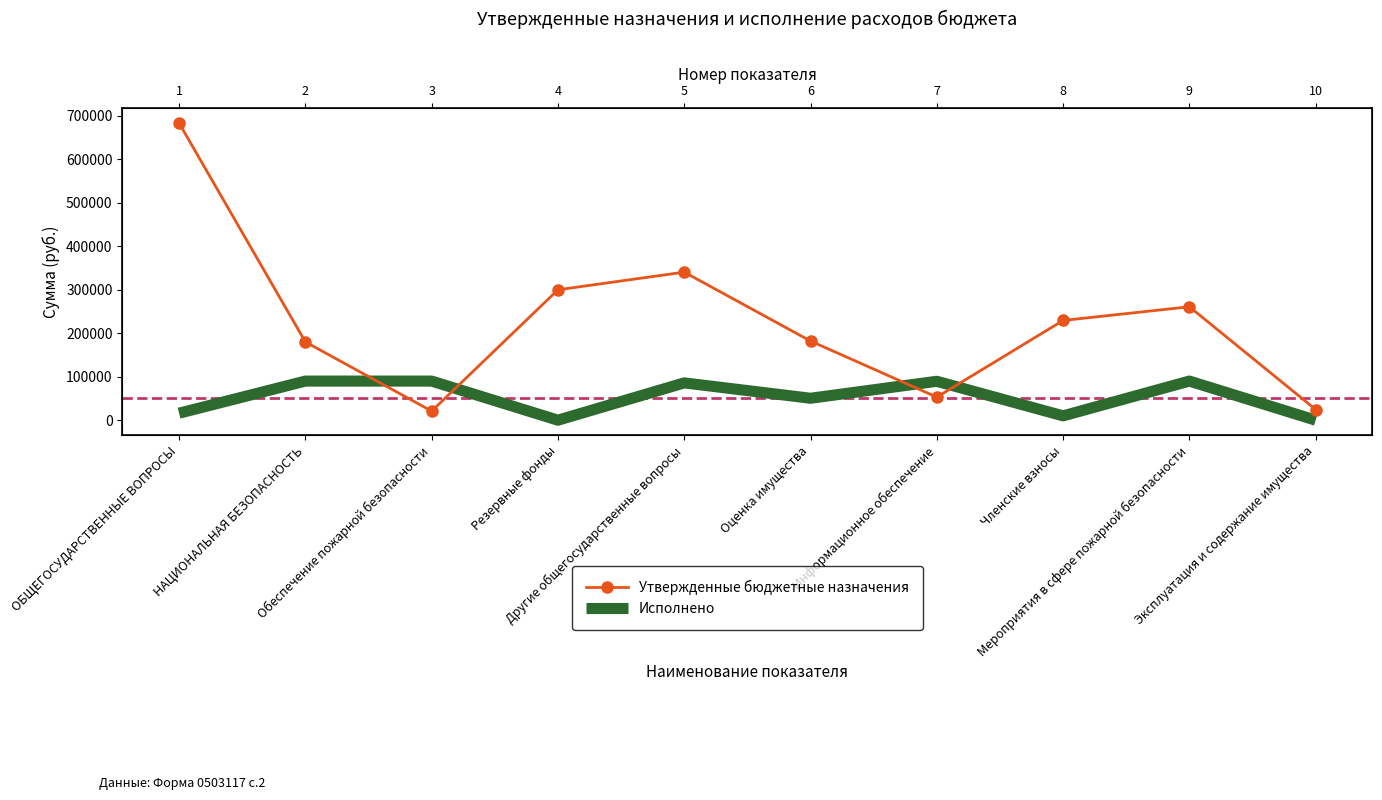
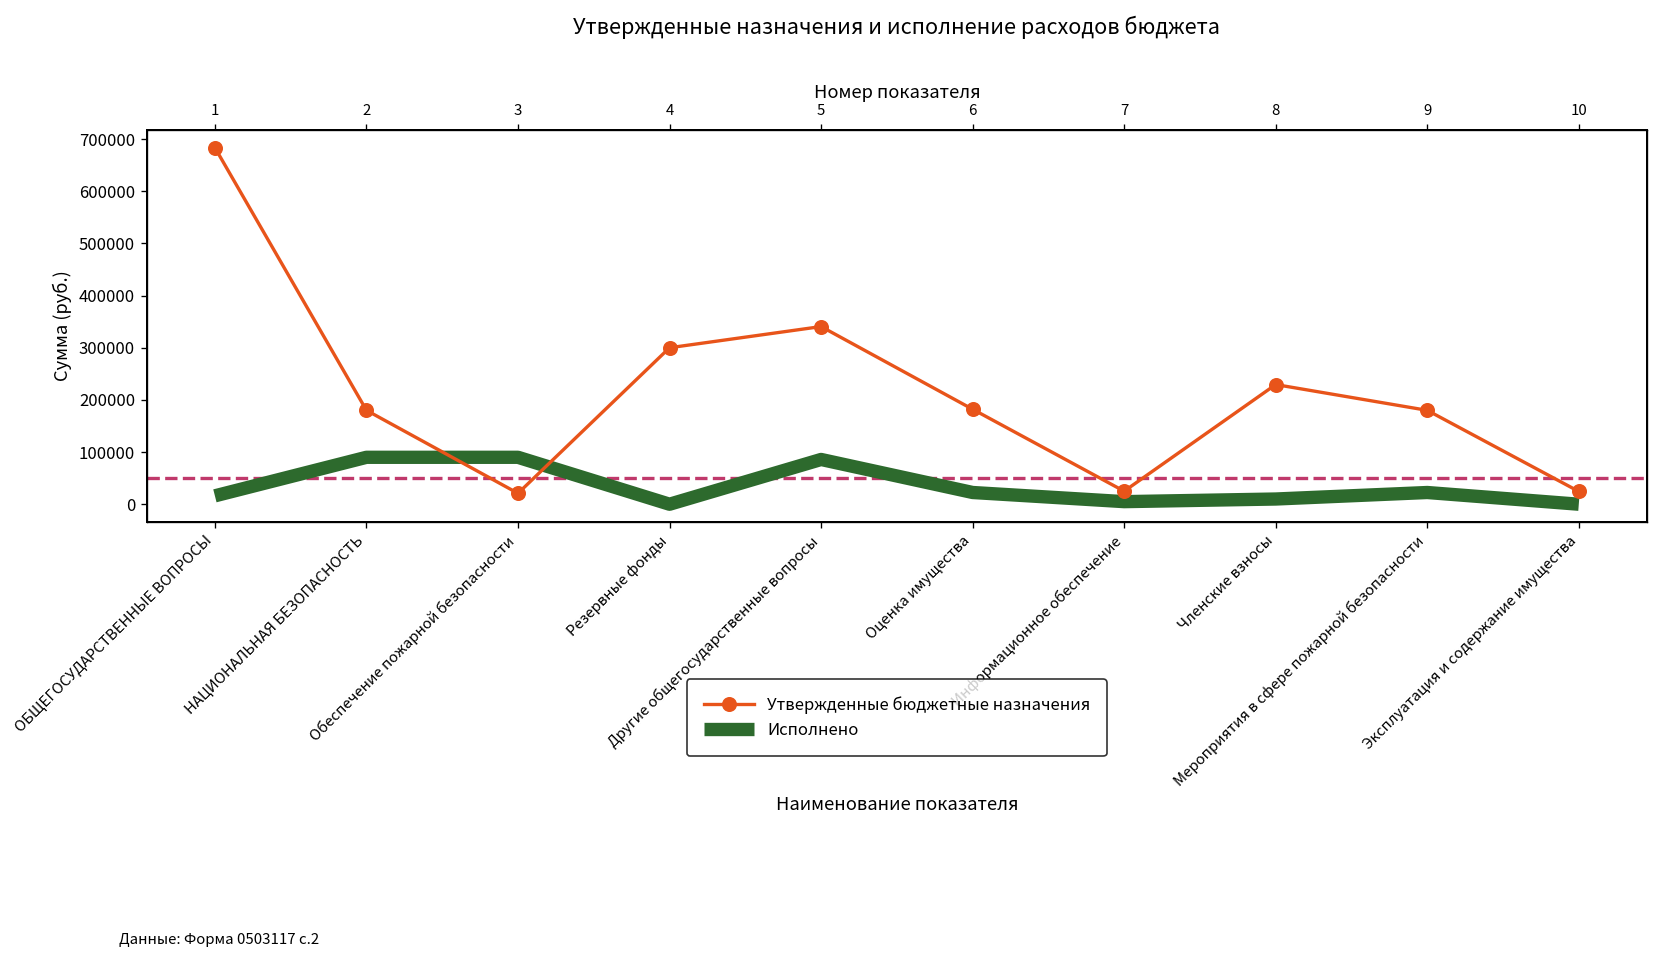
Исполнено, Оценка имущества: 50000 -> 20000
Утвержденные бюджетные назначения, Информационное обеспечение: 50000 -> 30000
Исполнено, Информационное обеспечение: 90000 -> 0
Утвержденные бюджетные назначения, Мероприятия в сфере пожарной безопасности: 260000 -> 180000
Исполнено, Мероприятия в сфере пожарной безопасности: 90000 -> 20000
